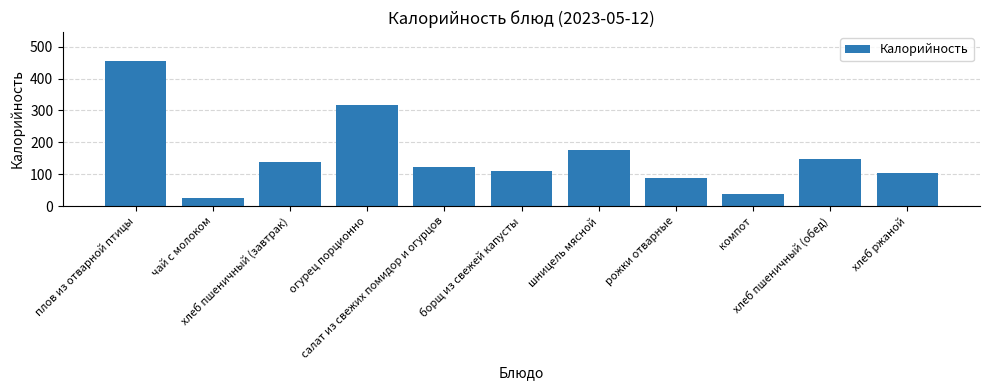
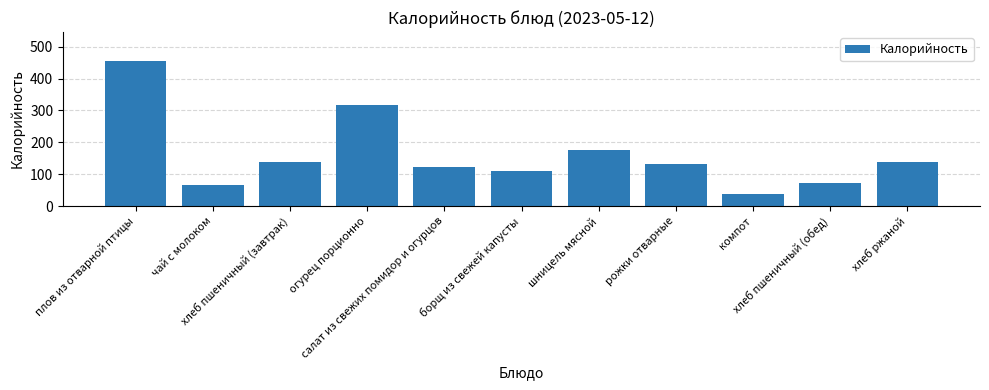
чай с молоком: 20 -> 70
рожки отварные: 90 -> 130
хлеб пшеничный (обед): 150 -> 70
хлеб ржаной: 100 -> 140
